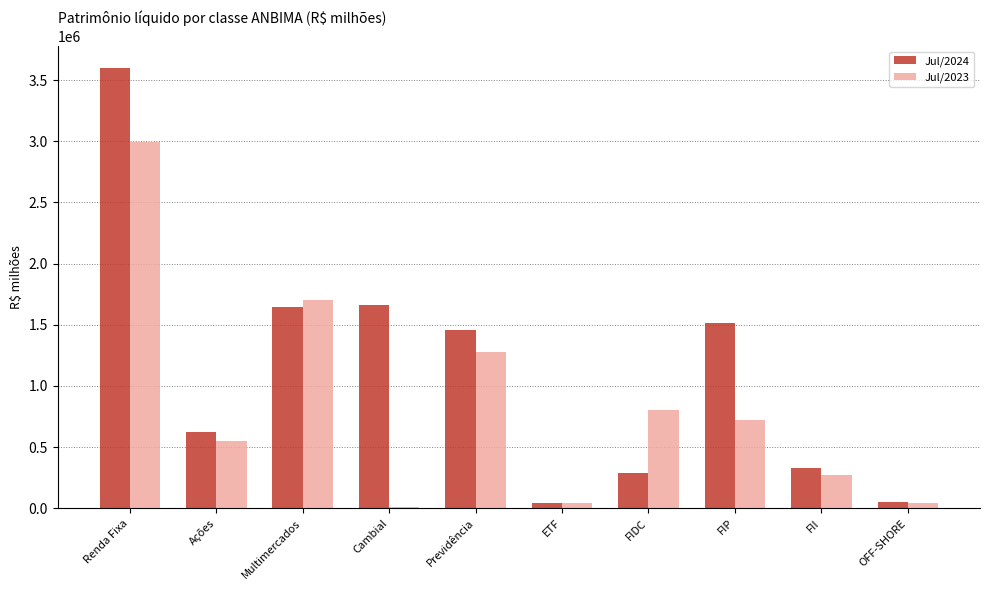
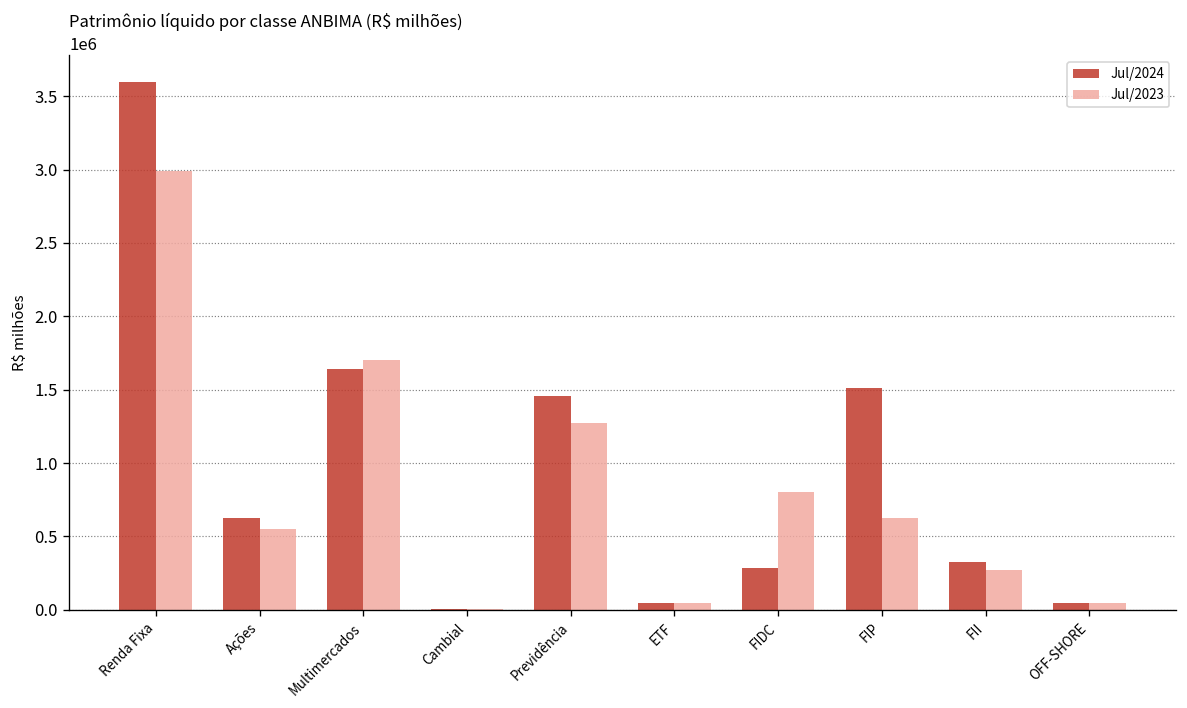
Jul/2024, Cambial: 1660000 -> 10000
Jul/2023, FIP: 720000 -> 620000
